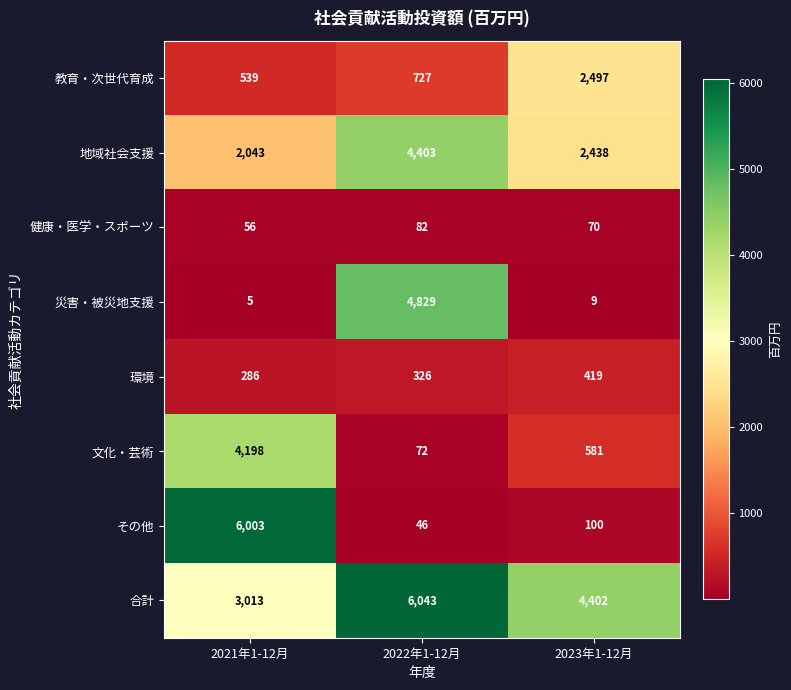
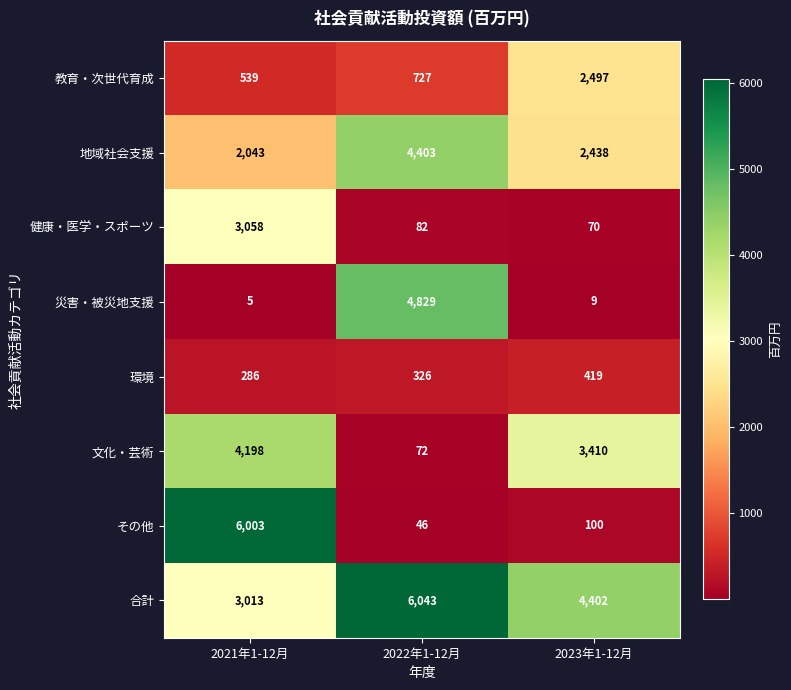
健康・医学・スポーツ, 2021年1-12月: 56 -> 3,058
文化・芸術, 2023年1-12月: 581 -> 3,410
